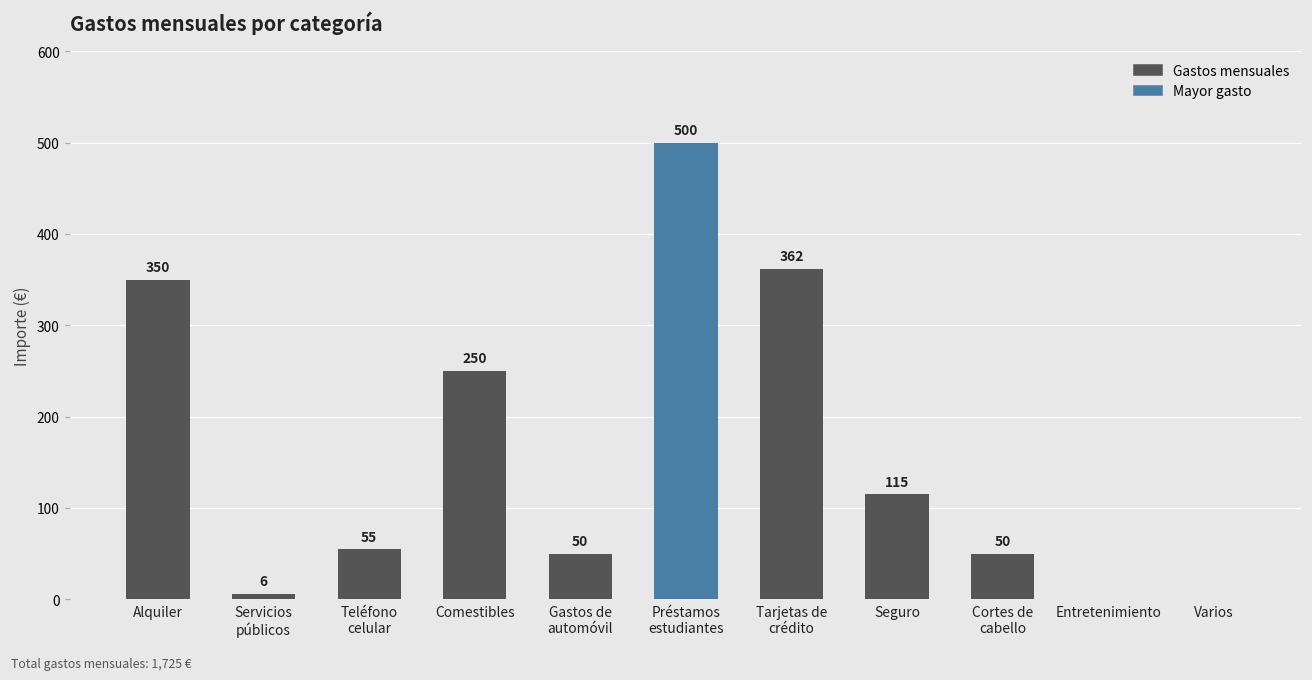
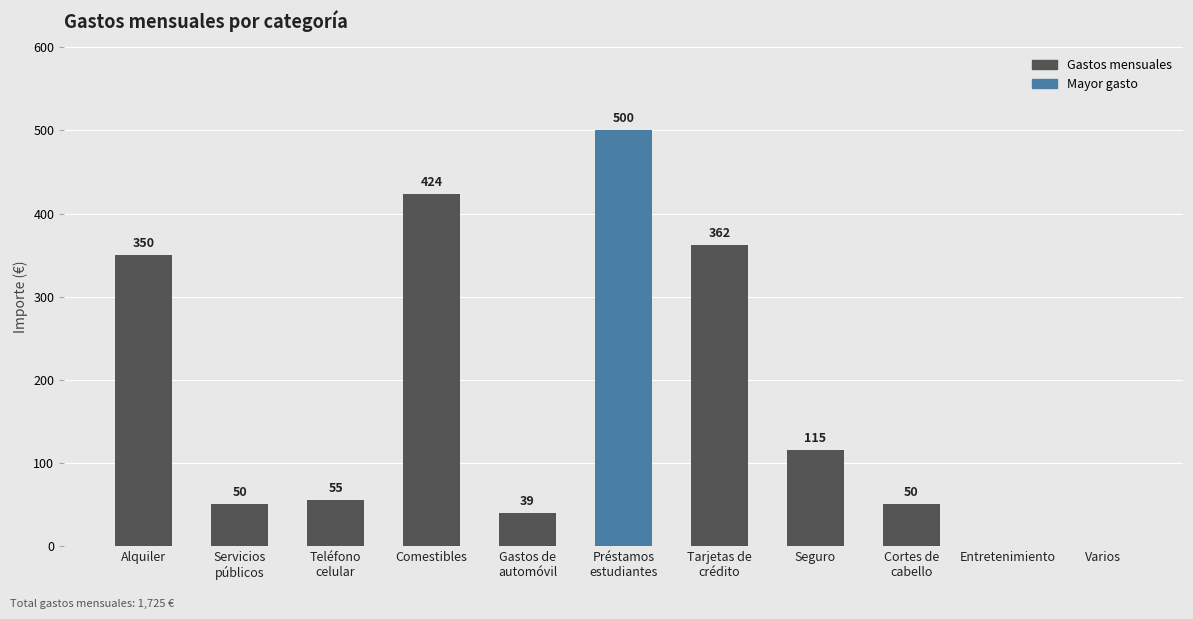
Servicios públicos: 6 -> 50
Comestibles: 250 -> 424
Gastos de automóvil: 50 -> 39
